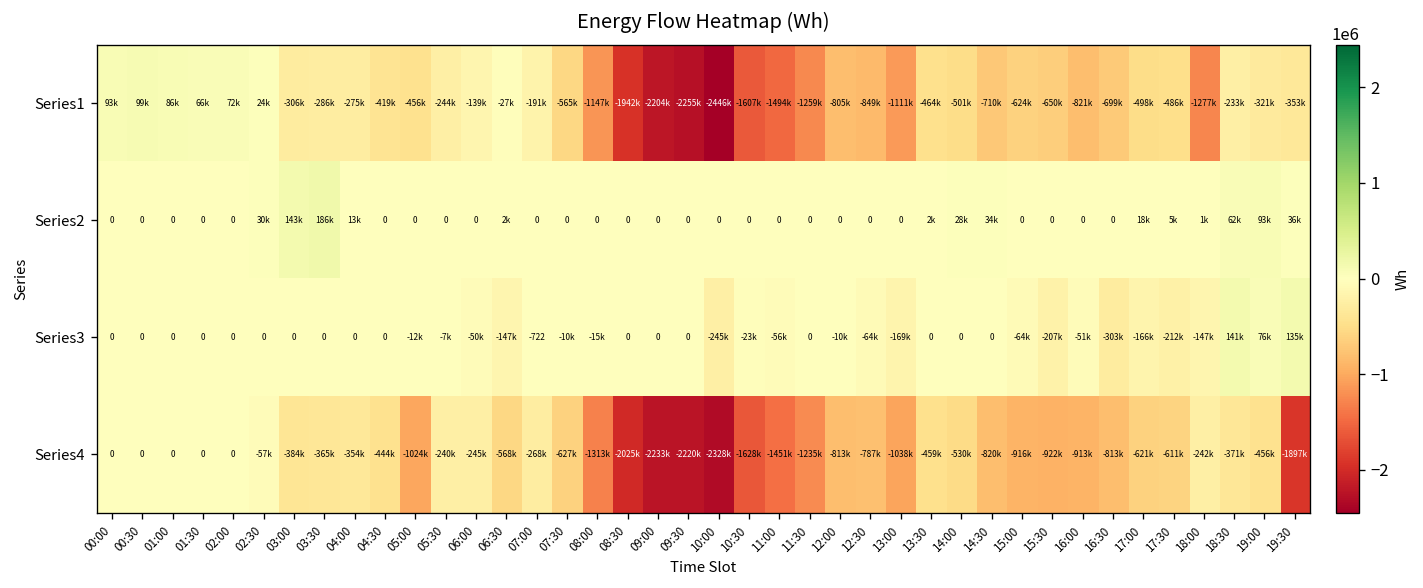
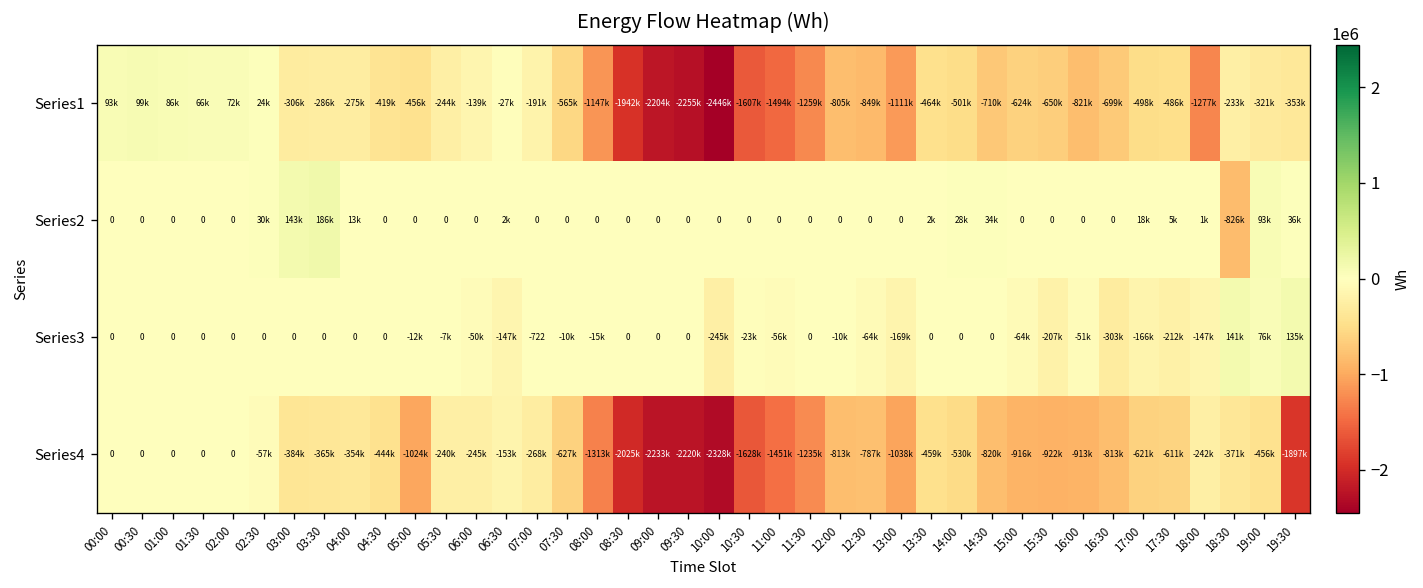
Series2, 18:30: 62k -> -826k
Series4, 06:30: -568k -> -153k
